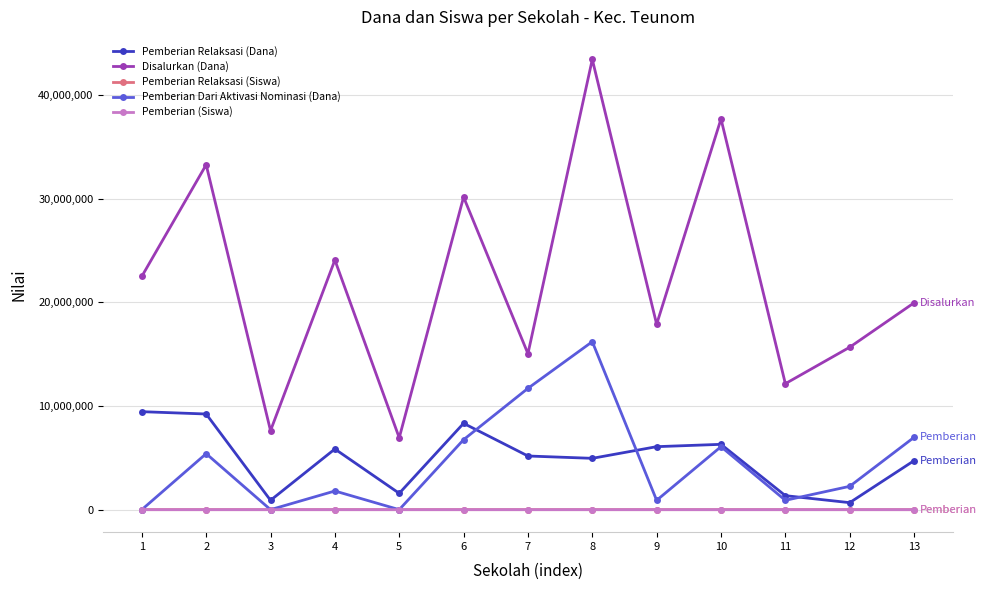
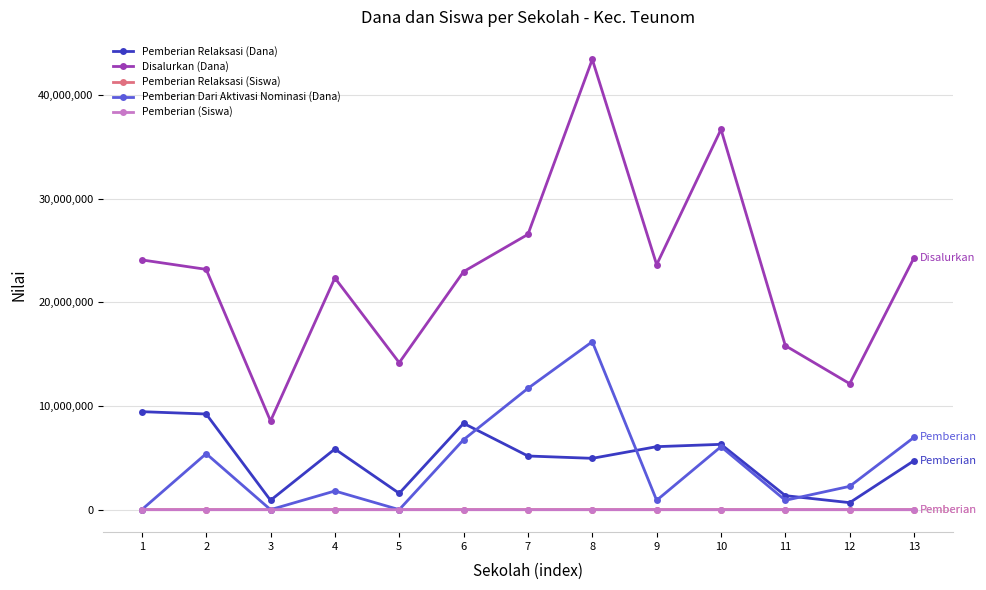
Disalurkan (Dana), 1: 22,500,000 -> 24,100,000
Disalurkan (Dana), 2: 33,300,000 -> 23,200,000
Disalurkan (Dana), 3: 7,600,000 -> 8,600,000
Disalurkan (Dana), 4: 24,100,000 -> 22,300,000
Disalurkan (Dana), 5: 6,900,000 -> 14,200,000
Disalurkan (Dana), 6: 30,200,000 -> 23,000,000
Disalurkan (Dana), 7: 15,000,000 -> 26,600,000
Disalurkan (Dana), 9: 17,900,000 -> 23,600,000
Disalurkan (Dana), 10: 37,700,000 -> 36,700,000
Disalurkan (Dana), 11: 12,200,000 -> 15,800,000
Disalurkan (Dana), 12: 15,700,000 -> 12,200,000
Disalurkan (Dana), 13: 19,900,000 -> 24,300,000
